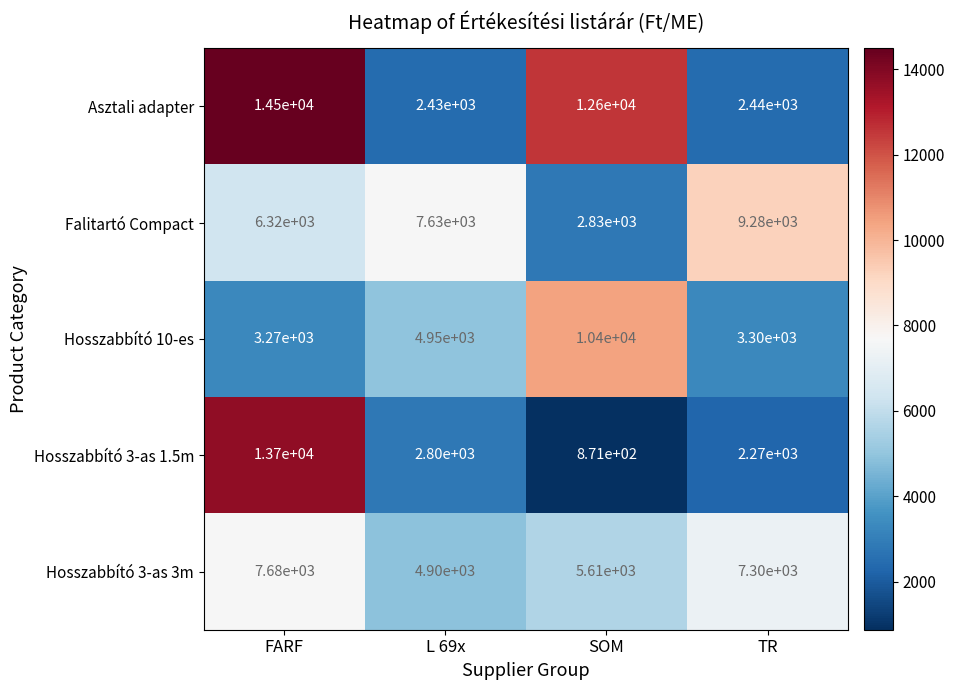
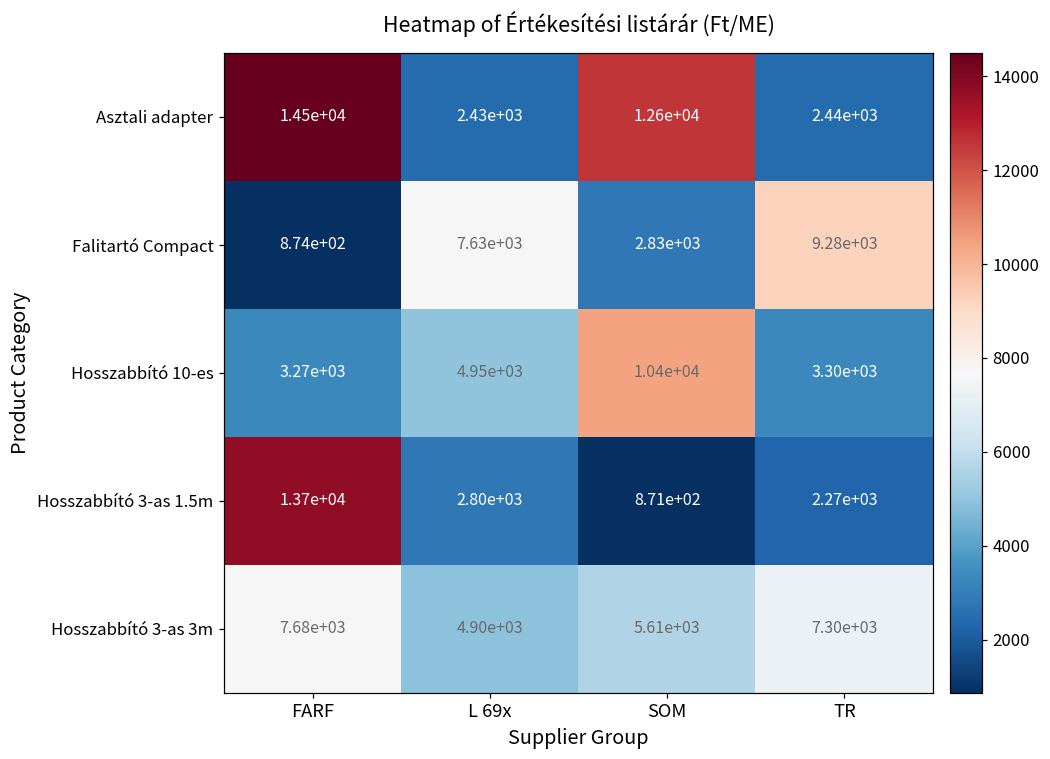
Falitartó Compact, FARF: 6.32e+03 -> 8.74e+02
